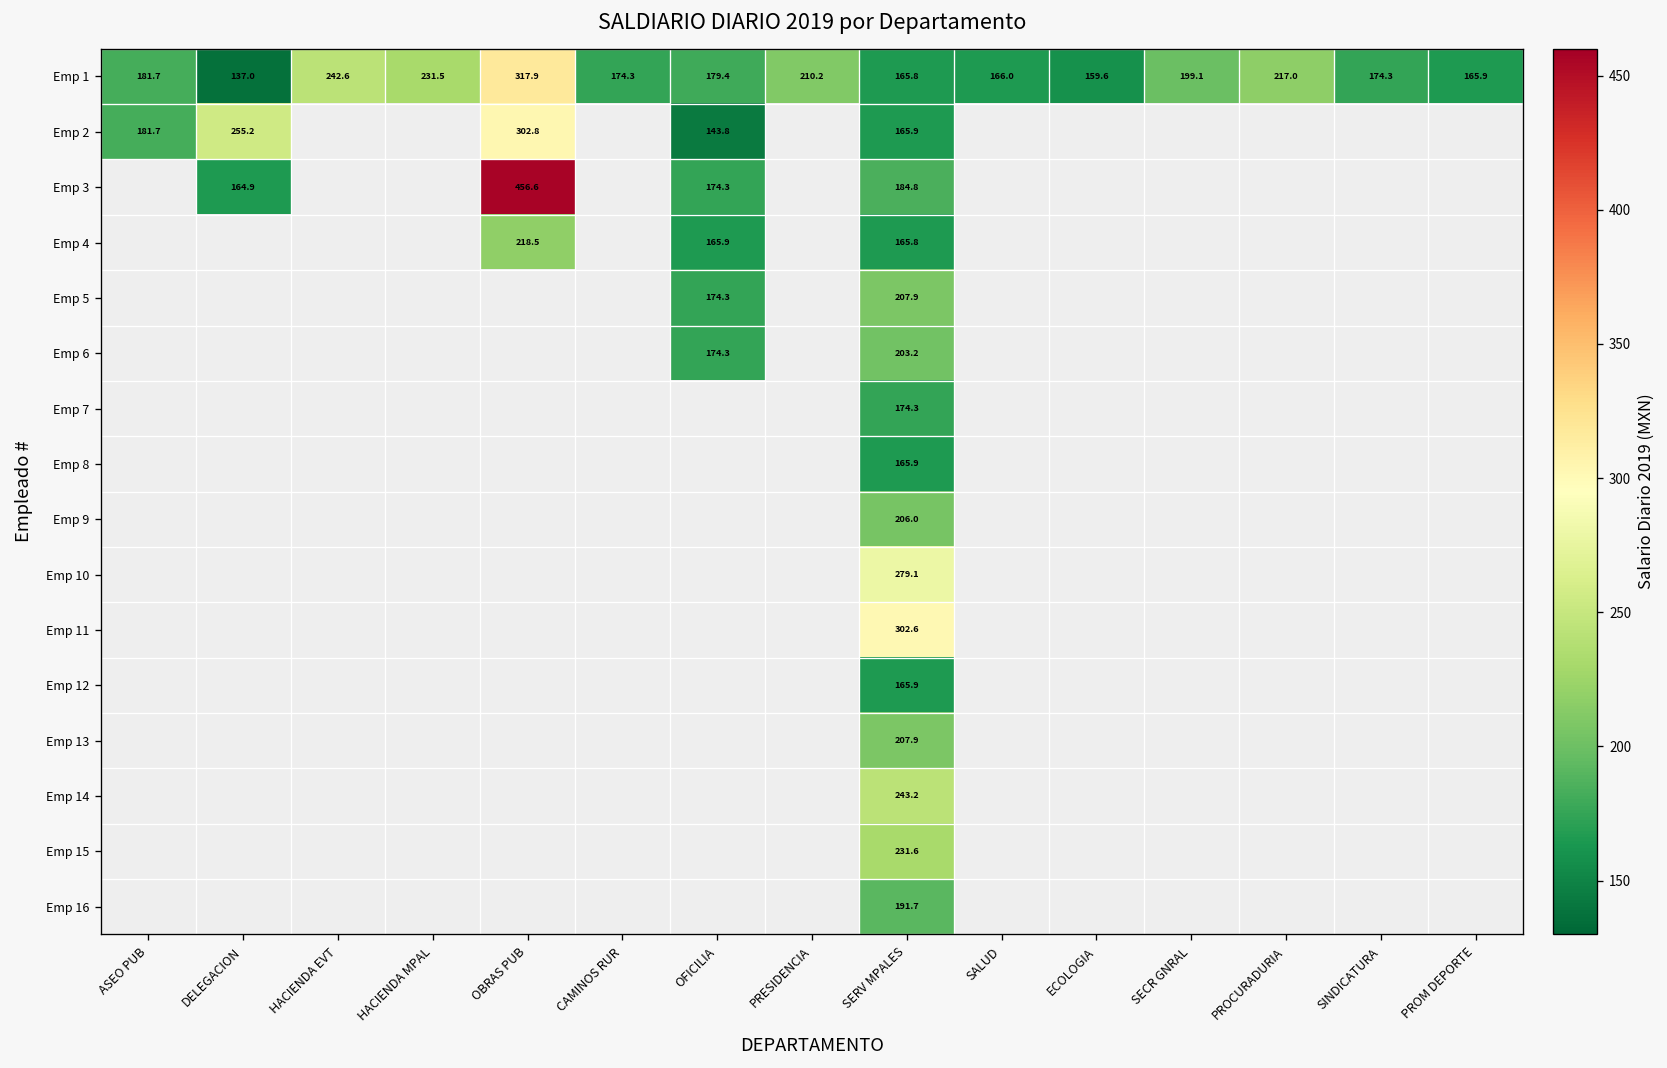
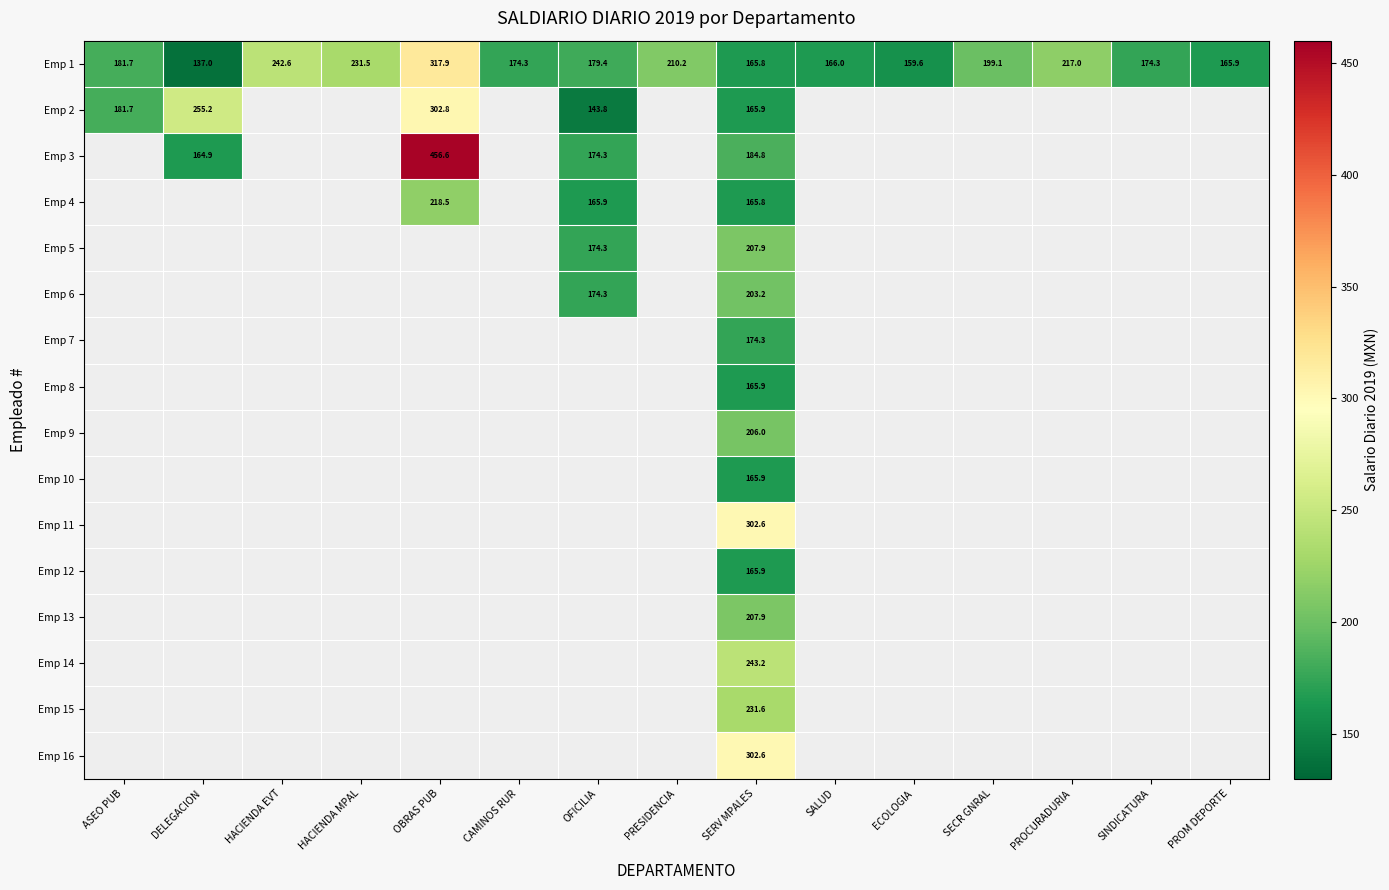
Emp 10, SERV MPALES: 279.1 -> 165.9
Emp 16, SERV MPALES: 191.7 -> 302.6
